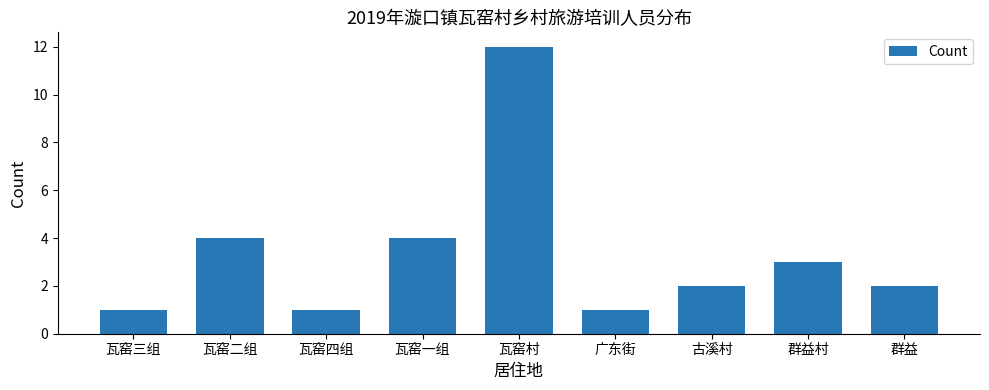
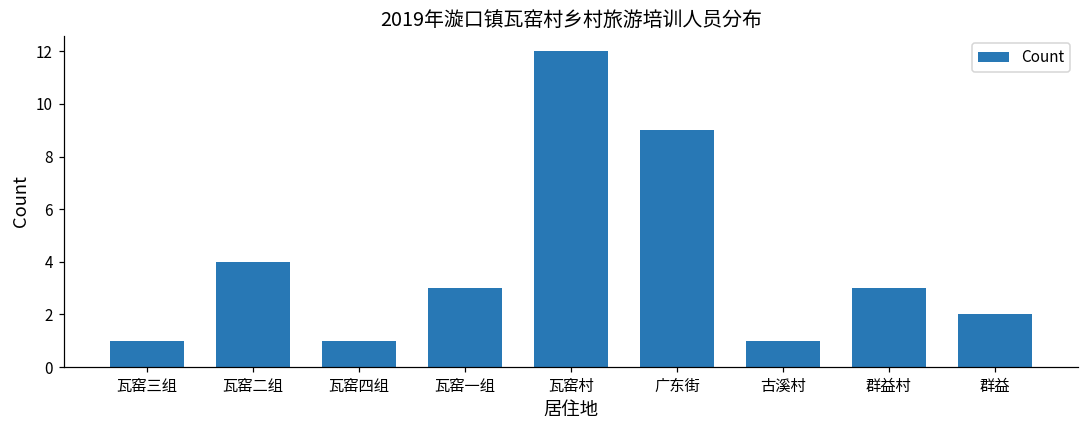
瓦窑一组: 4 -> 3
广东街: 1 -> 9
古溪村: 2 -> 1
